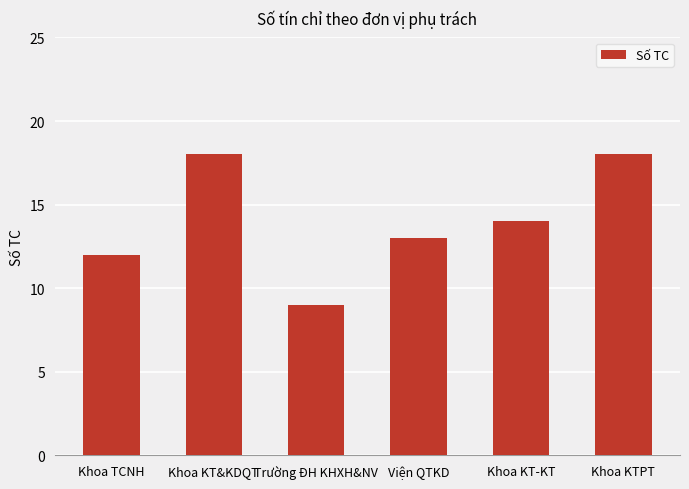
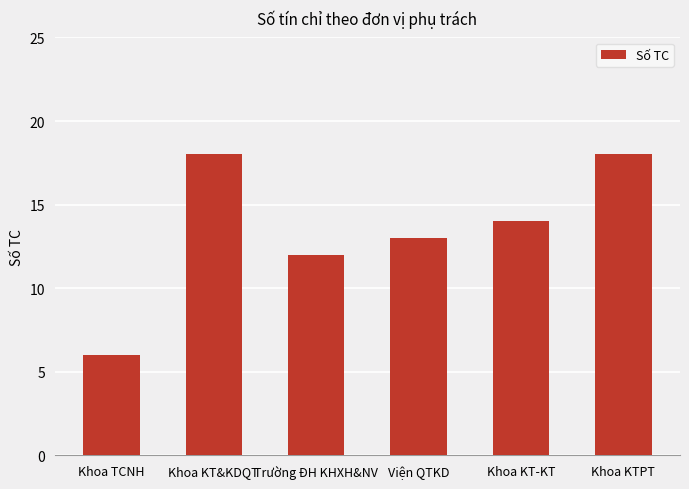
Khoa TCNH: 12 -> 6
Trường ĐH KHXH&NV: 9 -> 12
